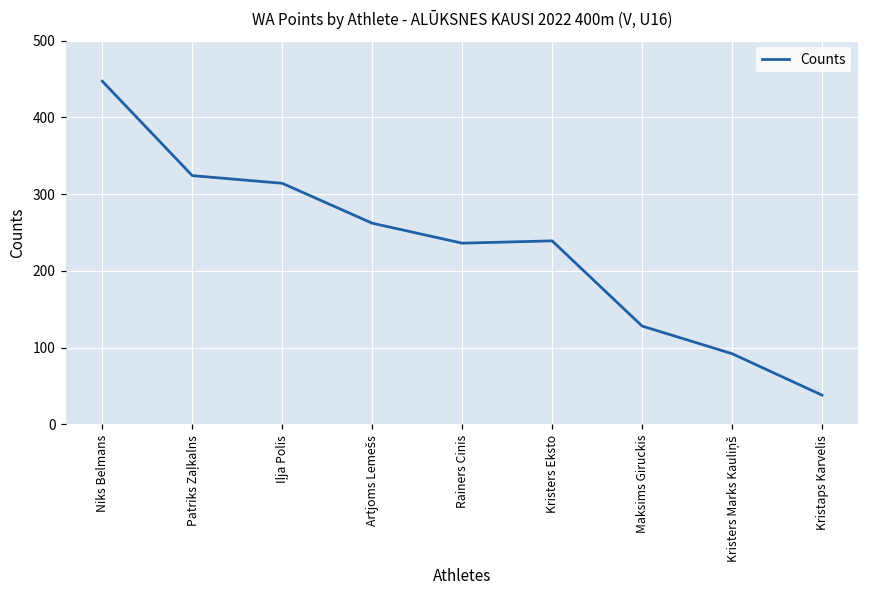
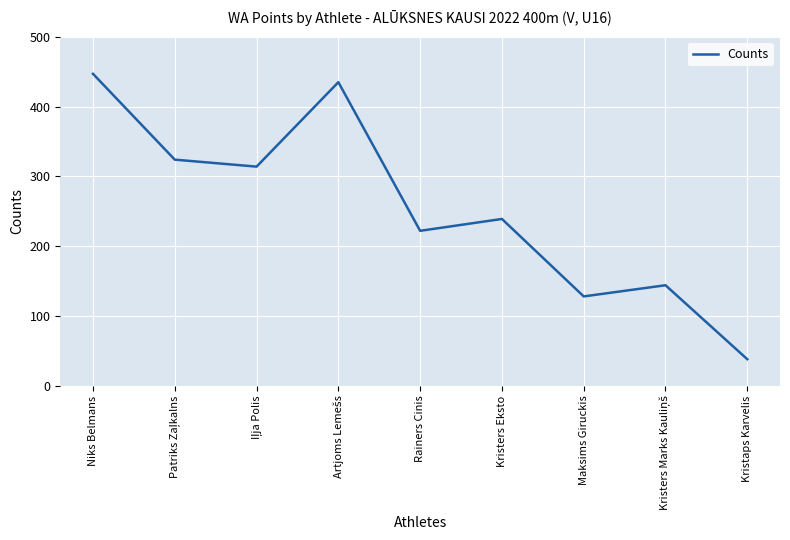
Artjoms Lemešs: 260 -> 440
Rainers Cinis: 240 -> 220
Kristers Marks Kauliņš: 90 -> 140
